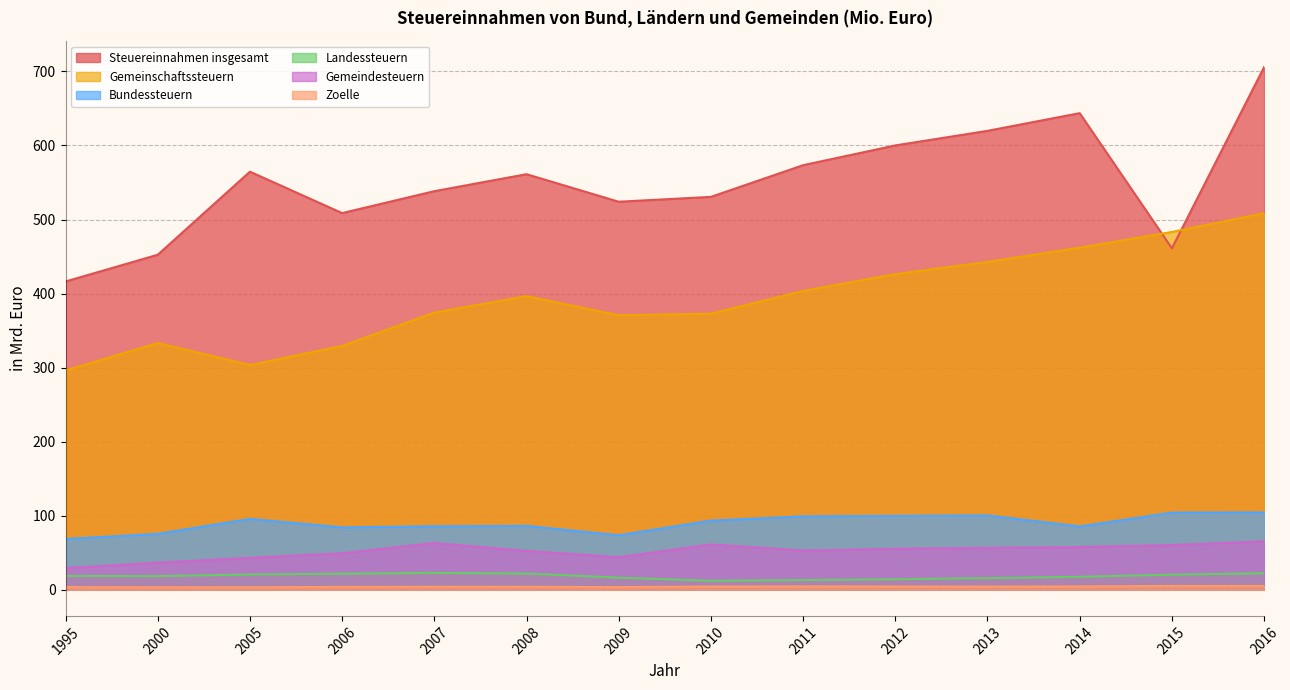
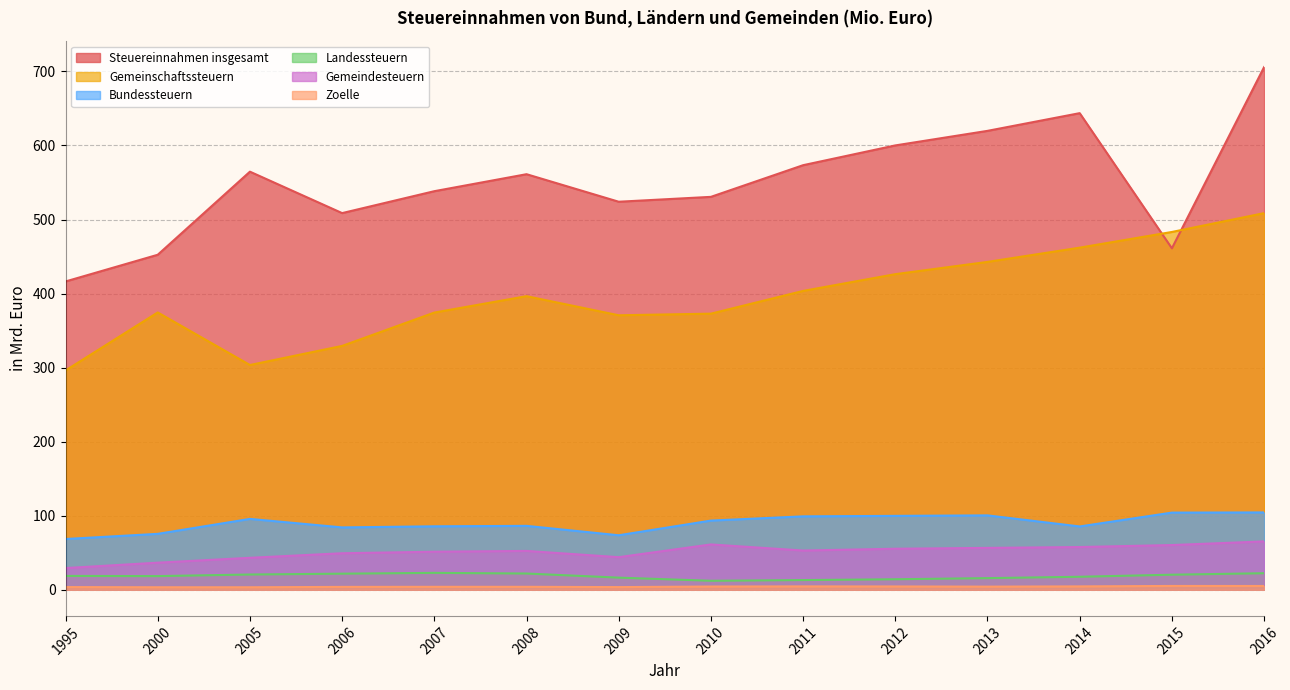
Gemeinschaftssteuern, 2000: 330 -> 370
Gemeindesteuern, 2007: 60 -> 50
